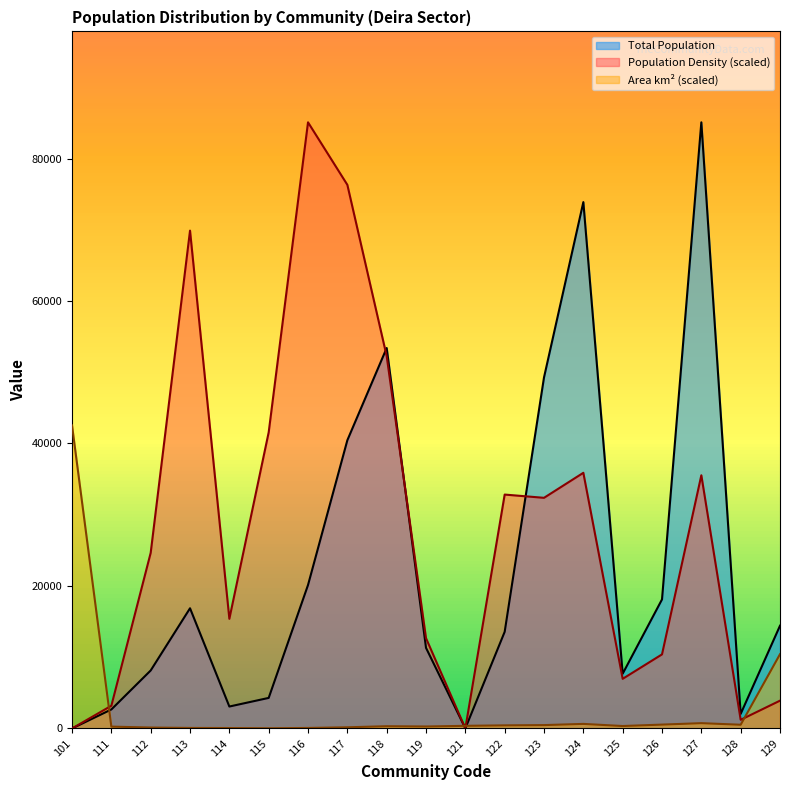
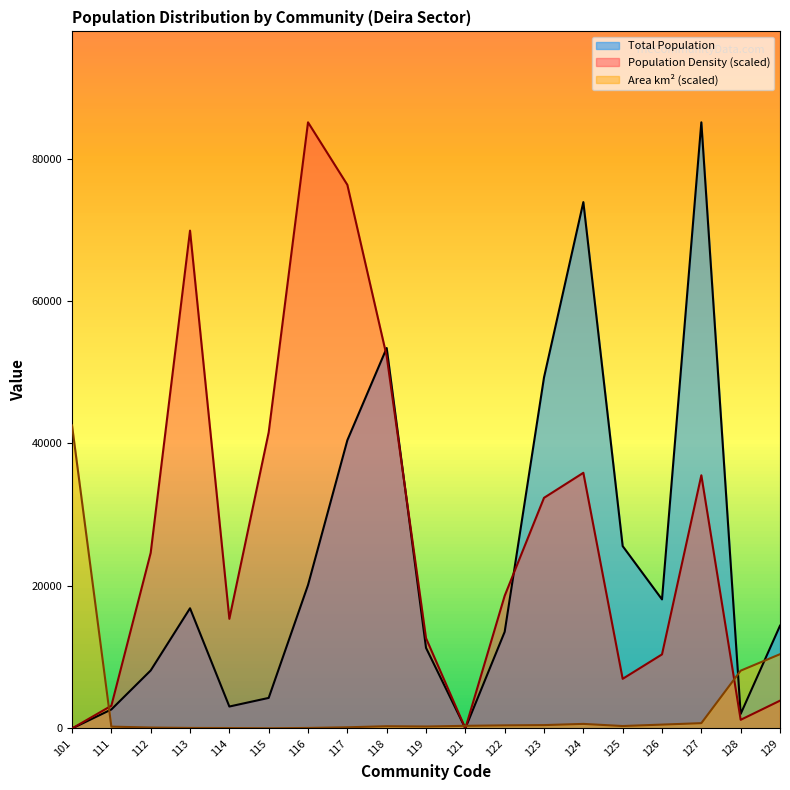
Population Density (scaled), 122: 33000 -> 19000
Total Population, 125: 8000 -> 26000
Area km² (scaled), 128: 1000 -> 8000
